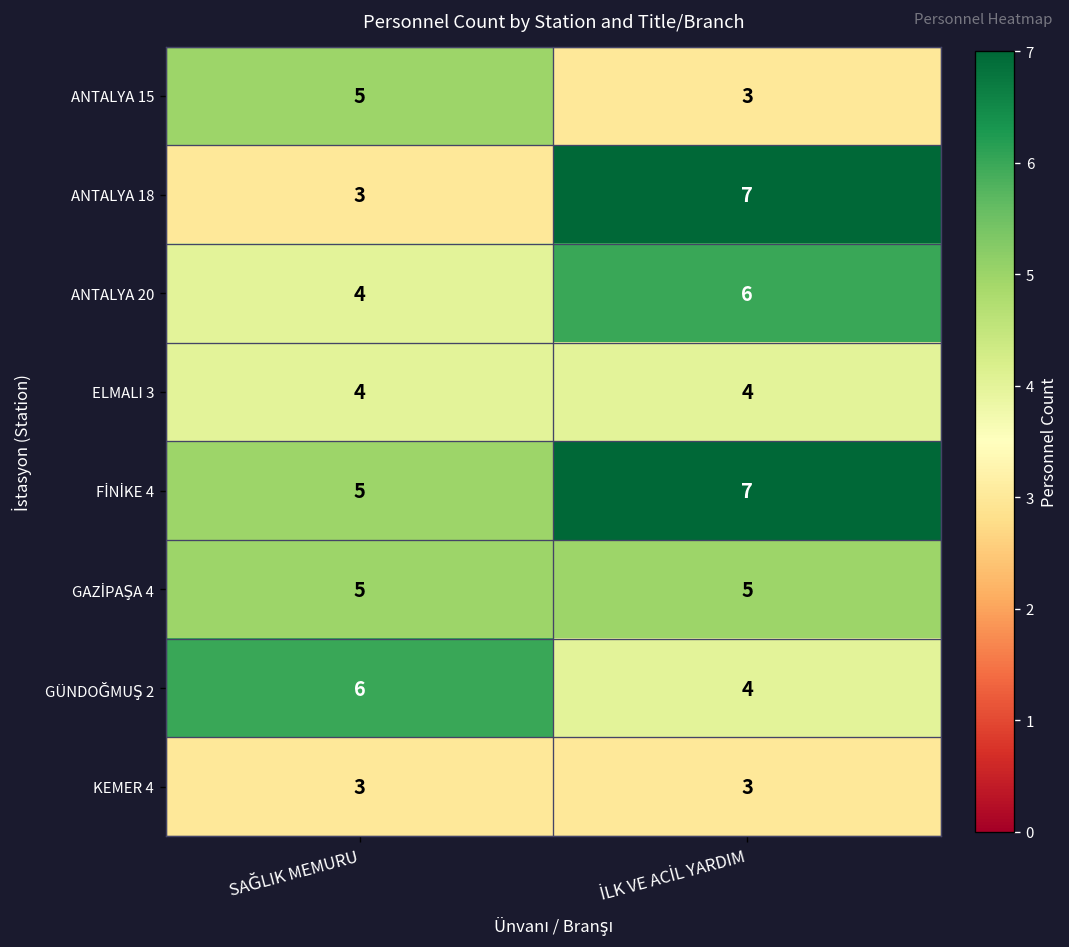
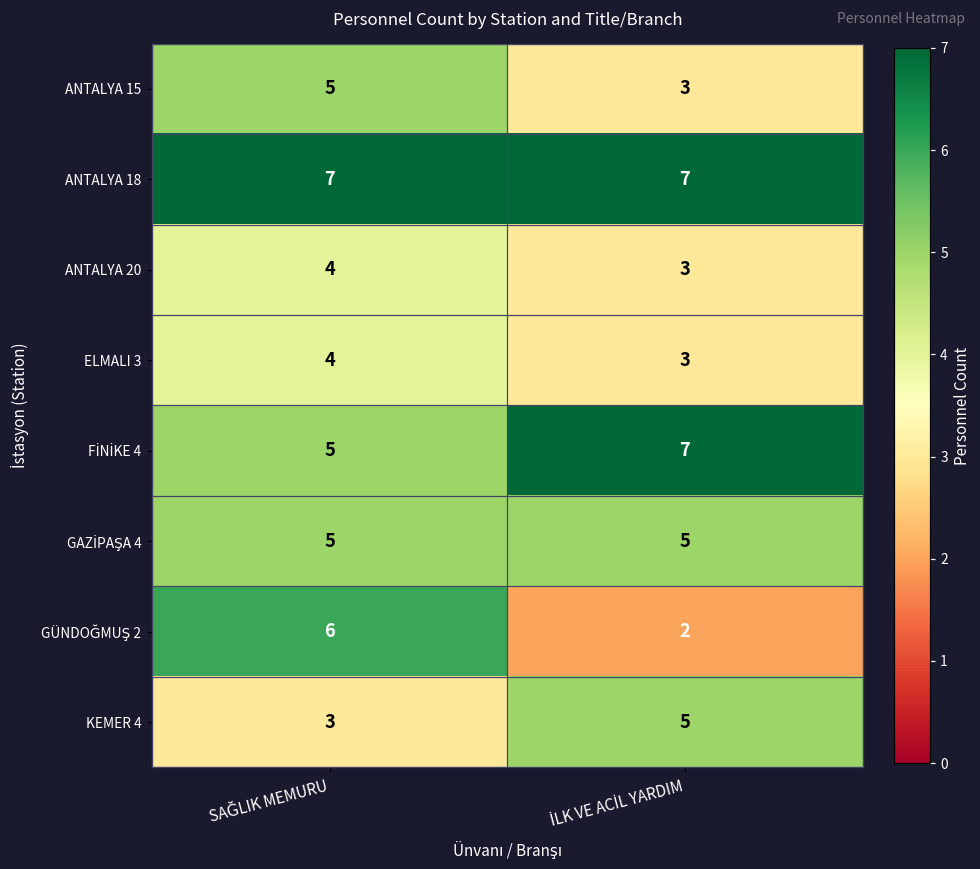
ANTALYA 18, SAĞLIK MEMURU: 3 -> 7
ANTALYA 20, İLK VE ACİL YARDIM: 6 -> 3
ELMALI 3, İLK VE ACİL YARDIM: 4 -> 3
GÜNDOĞMUŞ 2, İLK VE ACİL YARDIM: 4 -> 2
KEMER 4, İLK VE ACİL YARDIM: 3 -> 5
